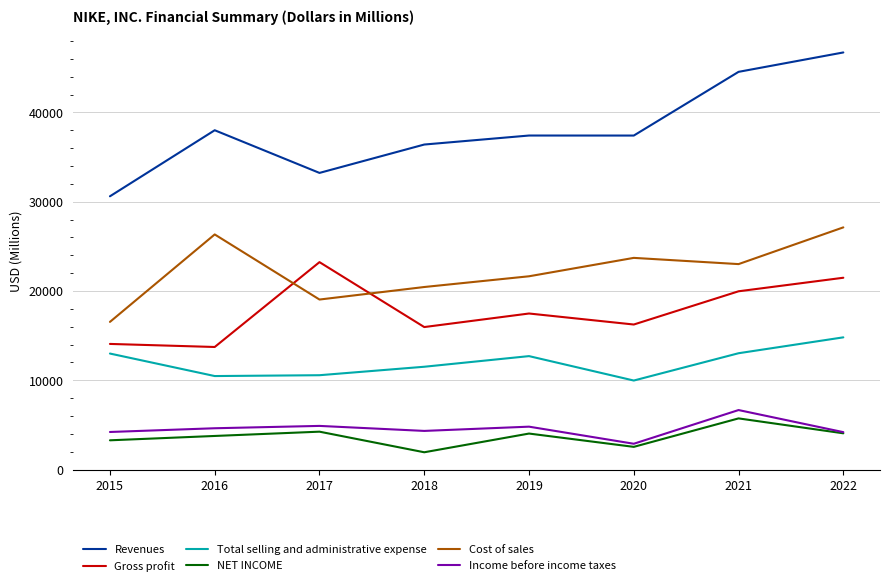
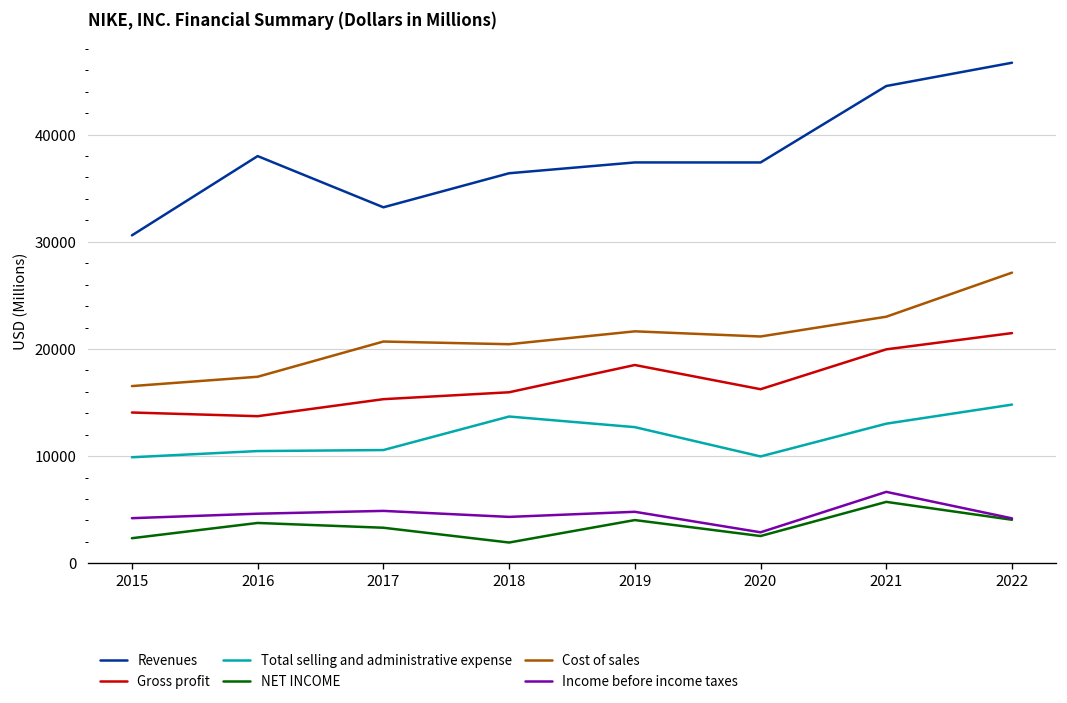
Total selling and administrative expense, 2015: 13000 -> 10000
NET INCOME, 2015: 3000 -> 2000
Cost of sales, 2016: 26000 -> 17000
Gross profit, 2017: 23000 -> 15000
NET INCOME, 2017: 4000 -> 3000
Cost of sales, 2017: 19000 -> 21000
Total selling and administrative expense, 2018: 12000 -> 14000
Gross profit, 2019: 17000 -> 19000
Cost of sales, 2020: 24000 -> 21000
